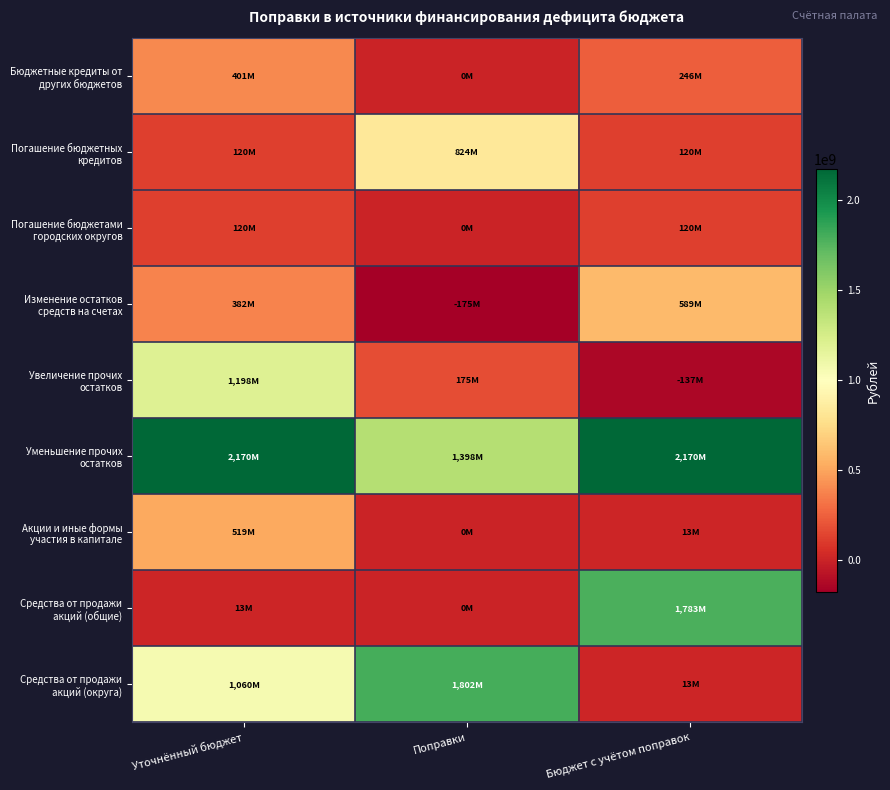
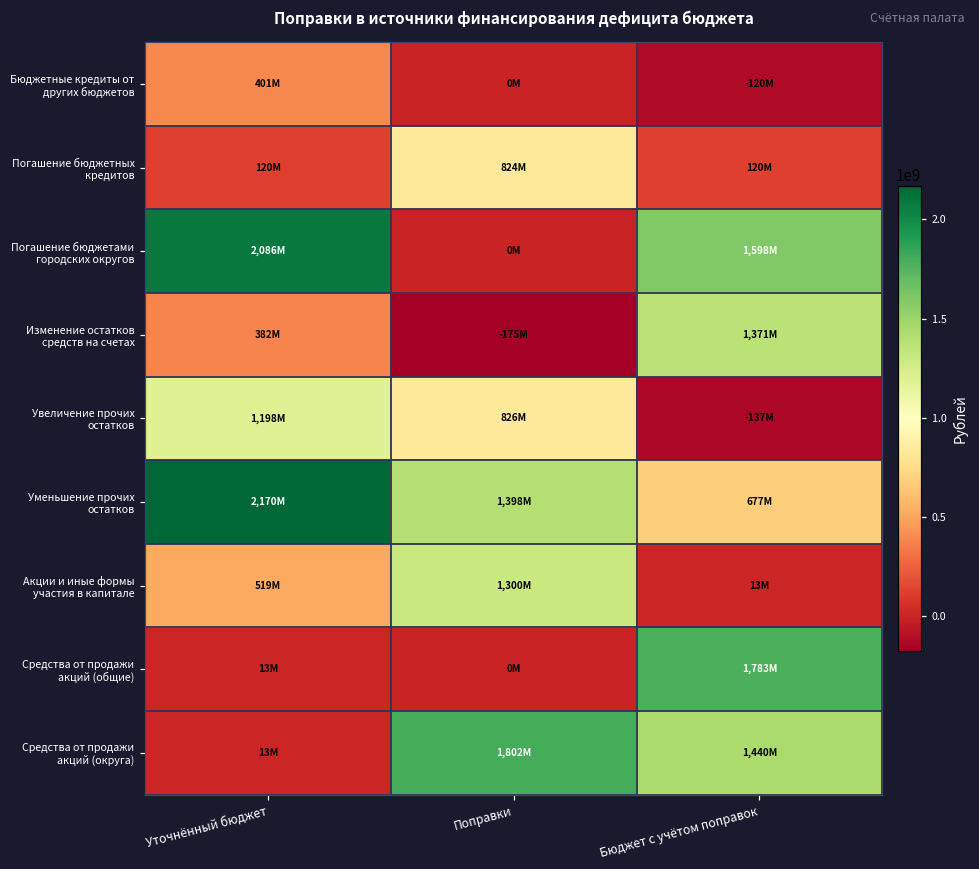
Бюджетные кредиты от других бюджетов, Бюджет с учётом поправок: 246M -> -120M
Погашение бюджетами городских округов, Уточнённый бюджет: 120M -> 2,086M
Погашение бюджетами городских округов, Бюджет с учётом поправок: 120M -> 1,598M
Изменение остатков средств на счетах, Бюджет с учётом поправок: 589M -> 1,371M
Увеличение прочих остатков, Поправки: 175M -> 826M
Уменьшение прочих остатков, Бюджет с учётом поправок: 2,170M -> 677M
Акции и иные формы участия в капитале, Поправки: 0M -> 1,300M
Средства от продажи акций (округа), Уточнённый бюджет: 1,060M -> 13M
Средства от продажи акций (округа), Бюджет с учётом поправок: 13M -> 1,440M
